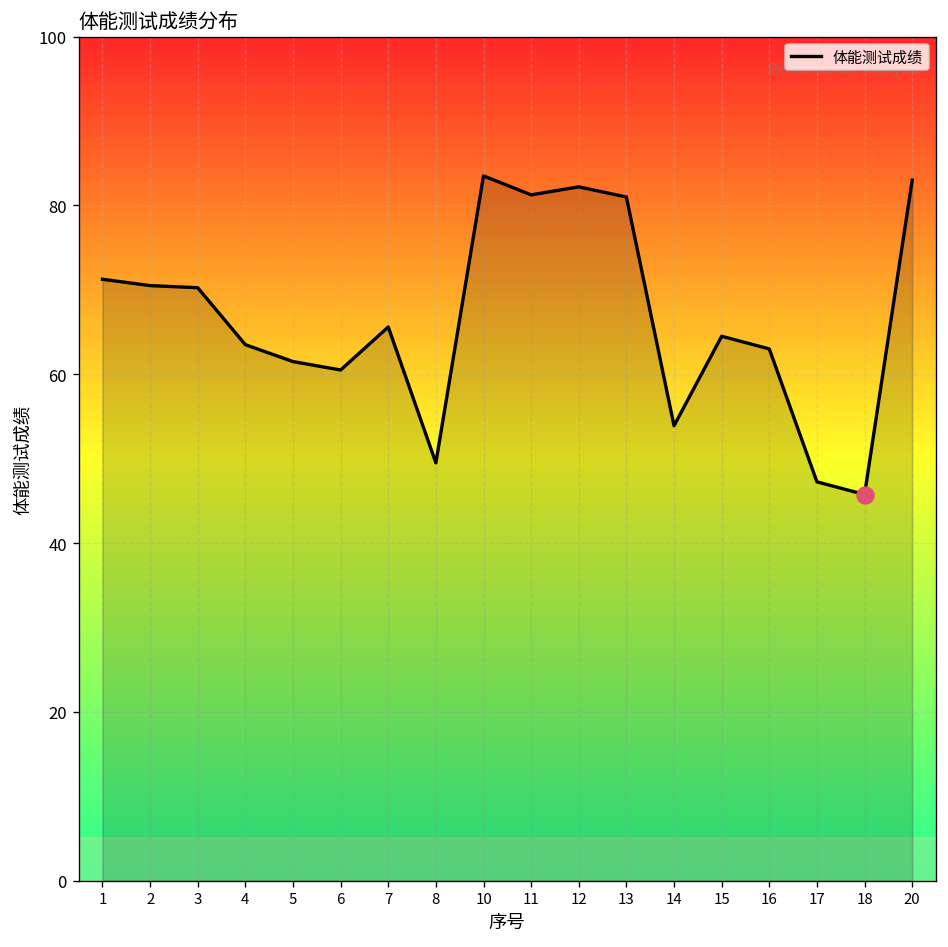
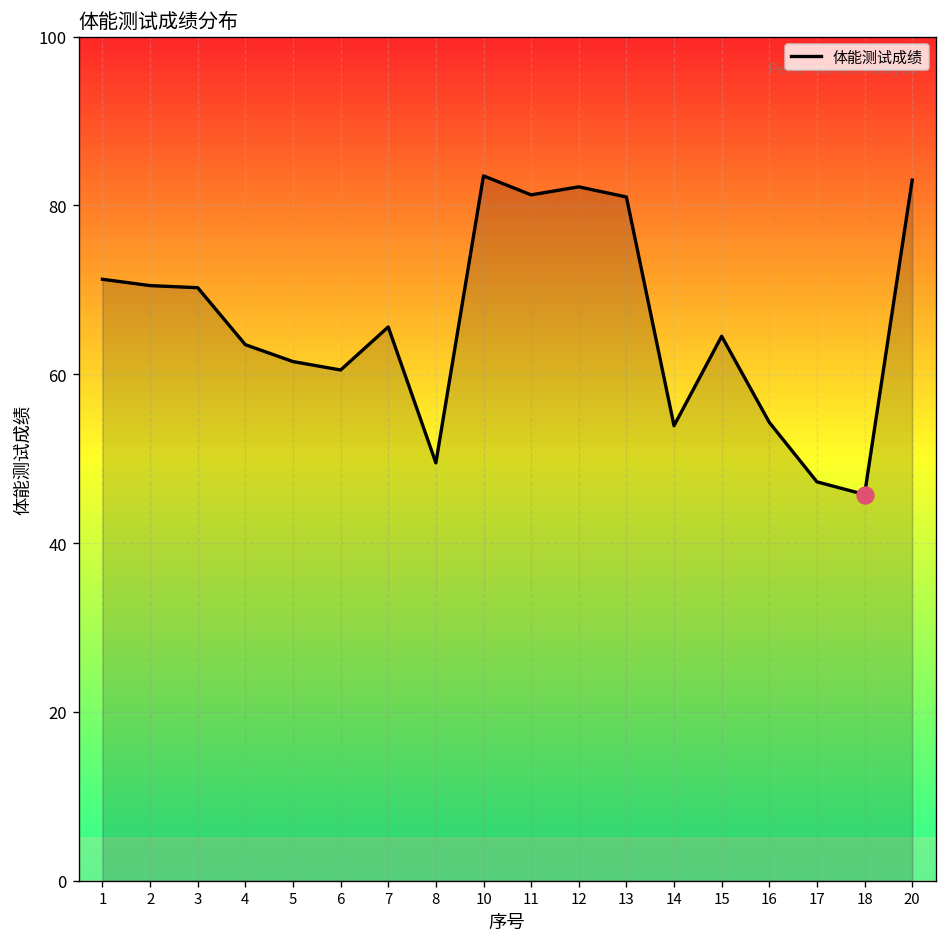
体能测试成绩, 16: 63 -> 54
